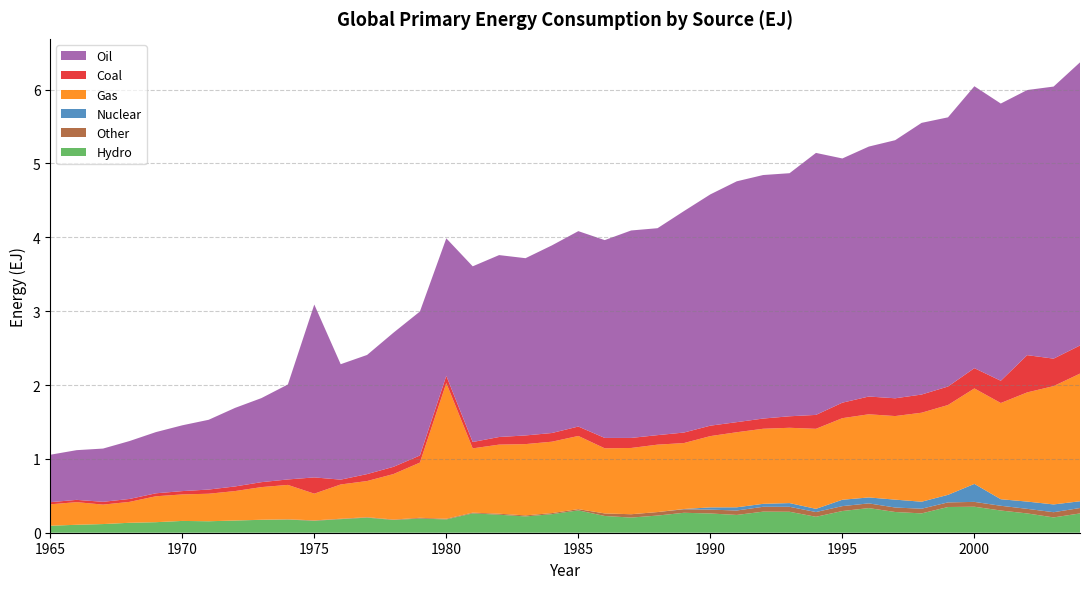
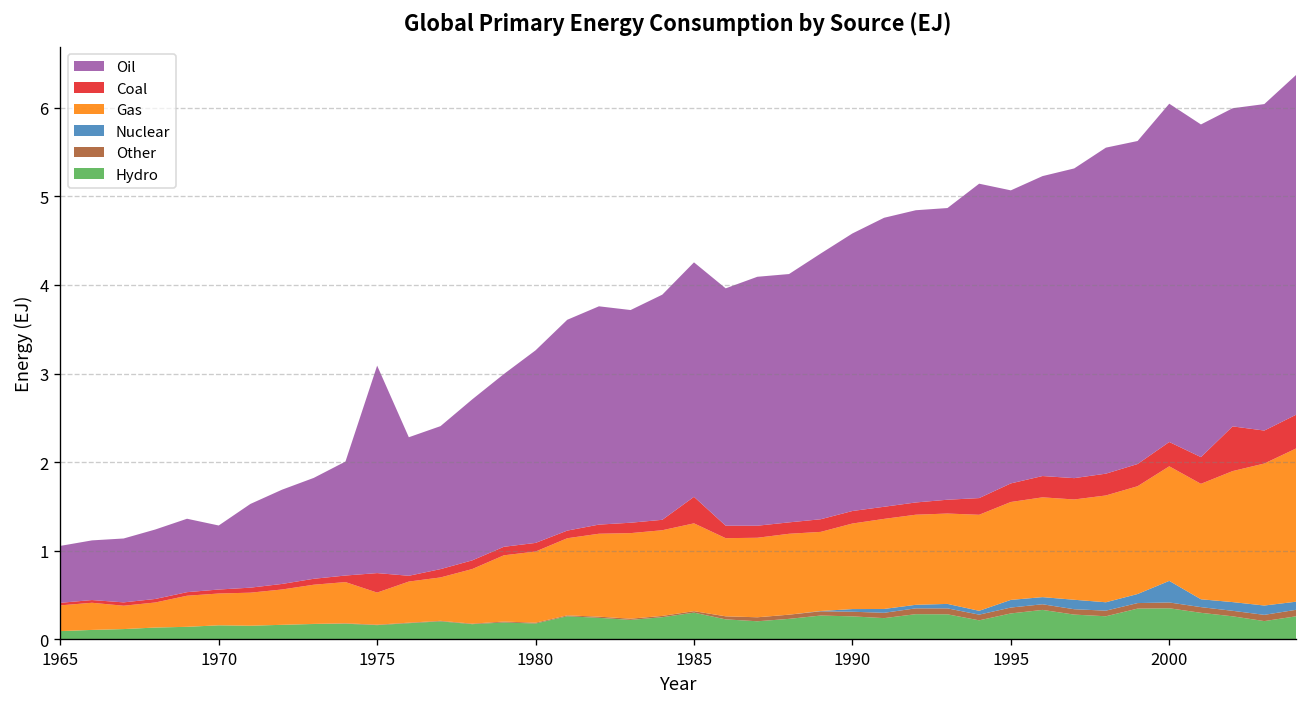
Oil, 1970: 0.9 -> 0.7
Gas, 1980: 1.8 -> 0.8
Oil, 1980: 1.9 -> 2.2
Coal, 1985: 0.1 -> 0.3
